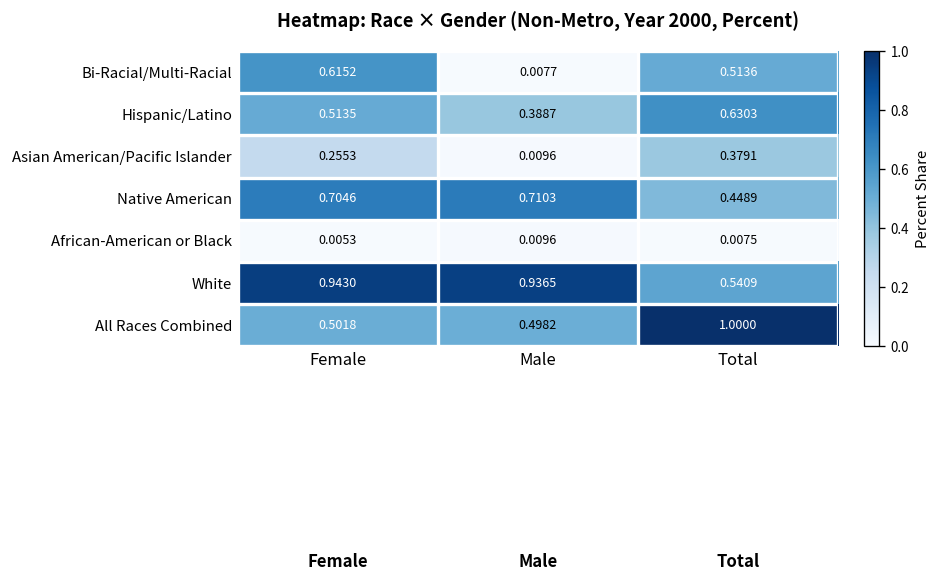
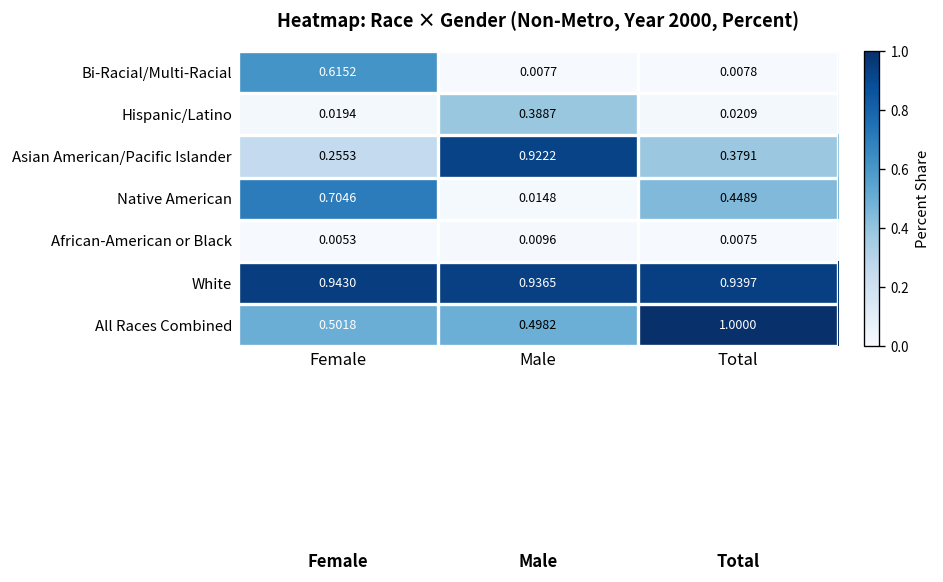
Bi-Racial/Multi-Racial, Total: 0.5136 -> 0.0078
Hispanic/Latino, Female: 0.5135 -> 0.0194
Hispanic/Latino, Total: 0.6303 -> 0.0209
Asian American/Pacific Islander, Male: 0.0096 -> 0.9222
Native American, Male: 0.7103 -> 0.0148
White, Total: 0.5409 -> 0.9397
